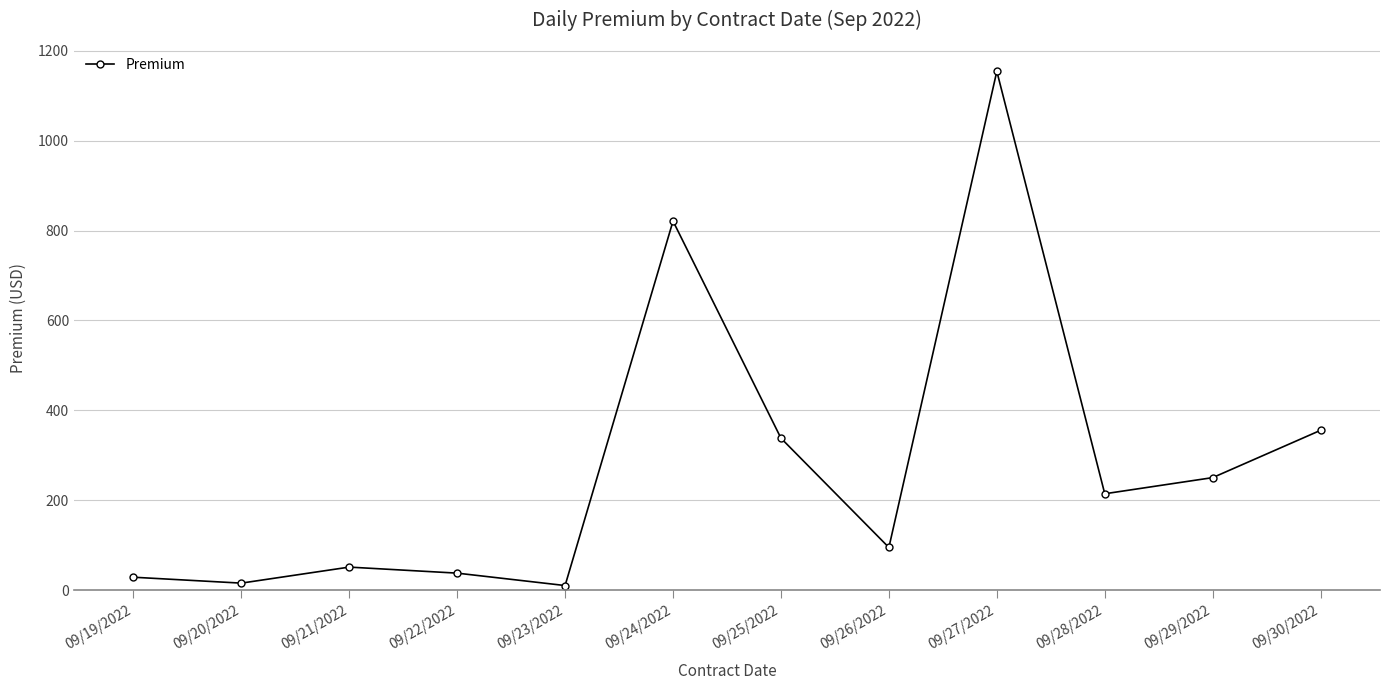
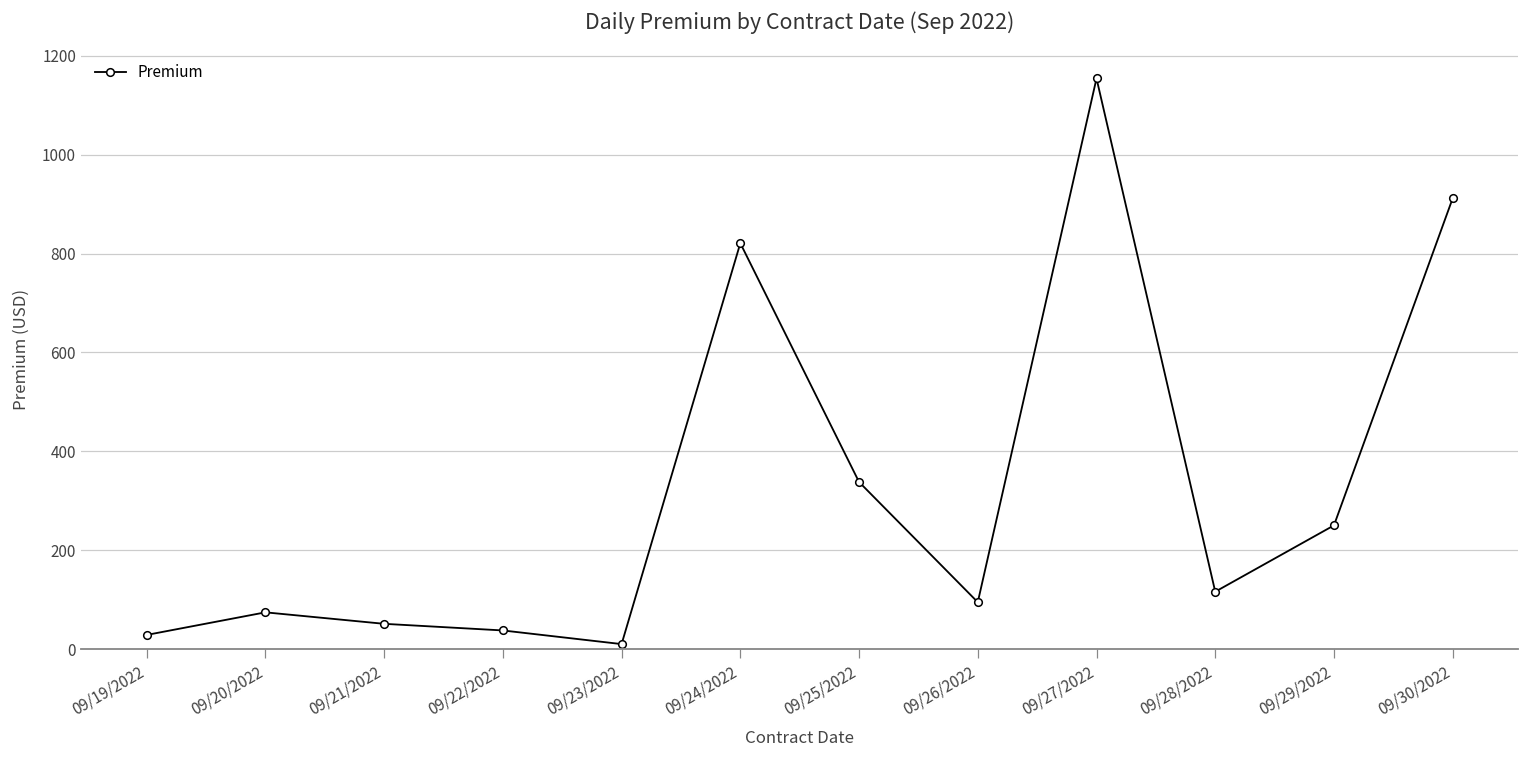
09/20/2022: 20 -> 70
09/28/2022: 210 -> 120
09/30/2022: 360 -> 910
